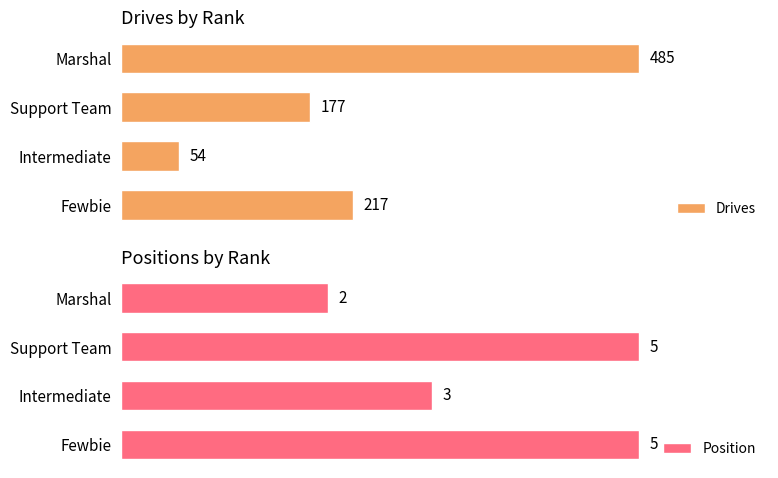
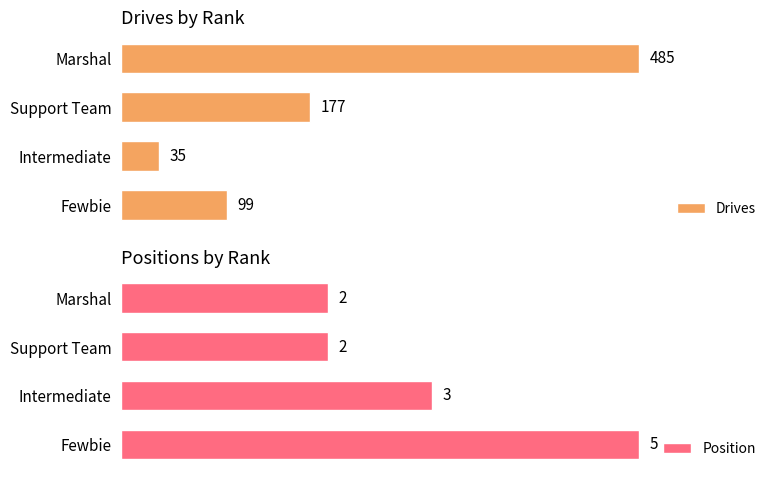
Drives by Rank, Intermediate: 54 -> 35
Drives by Rank, Fewbie: 217 -> 99
Positions by Rank, Support Team: 5 -> 2
